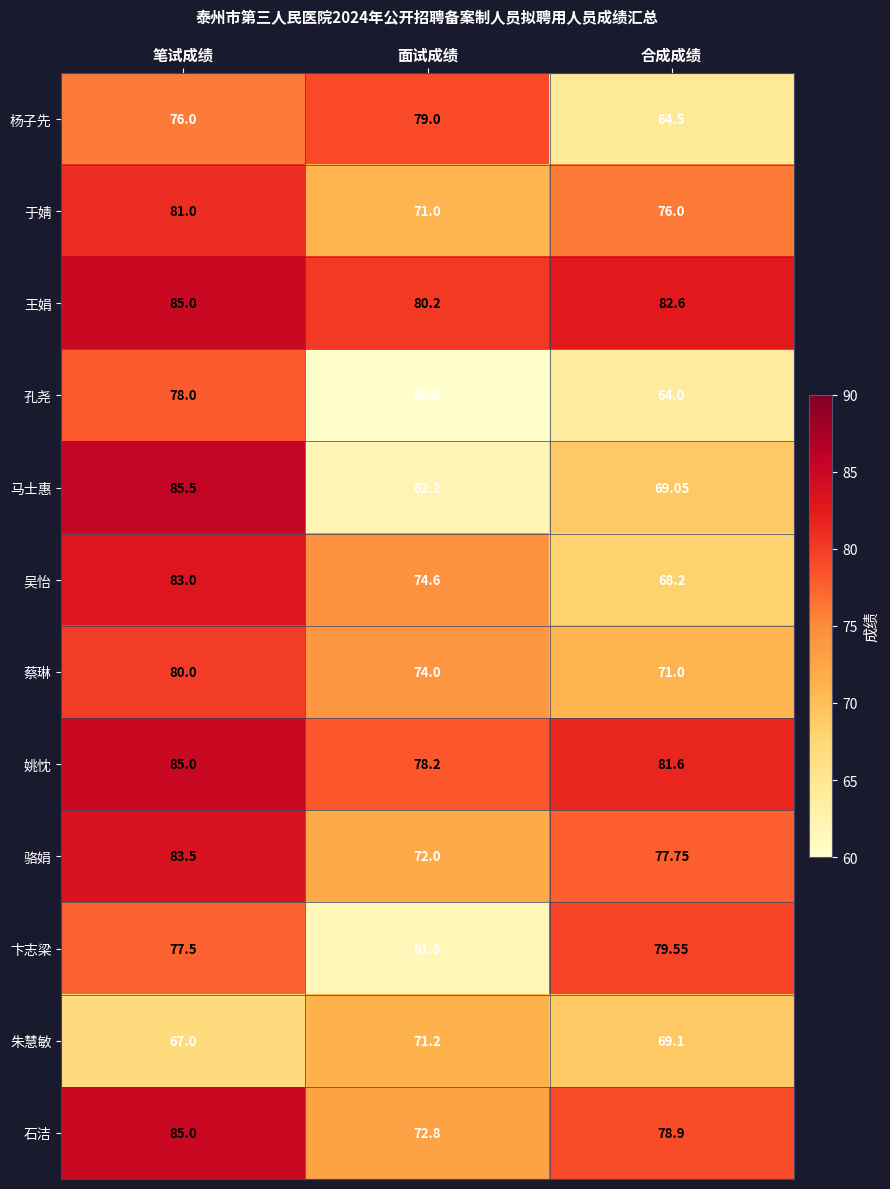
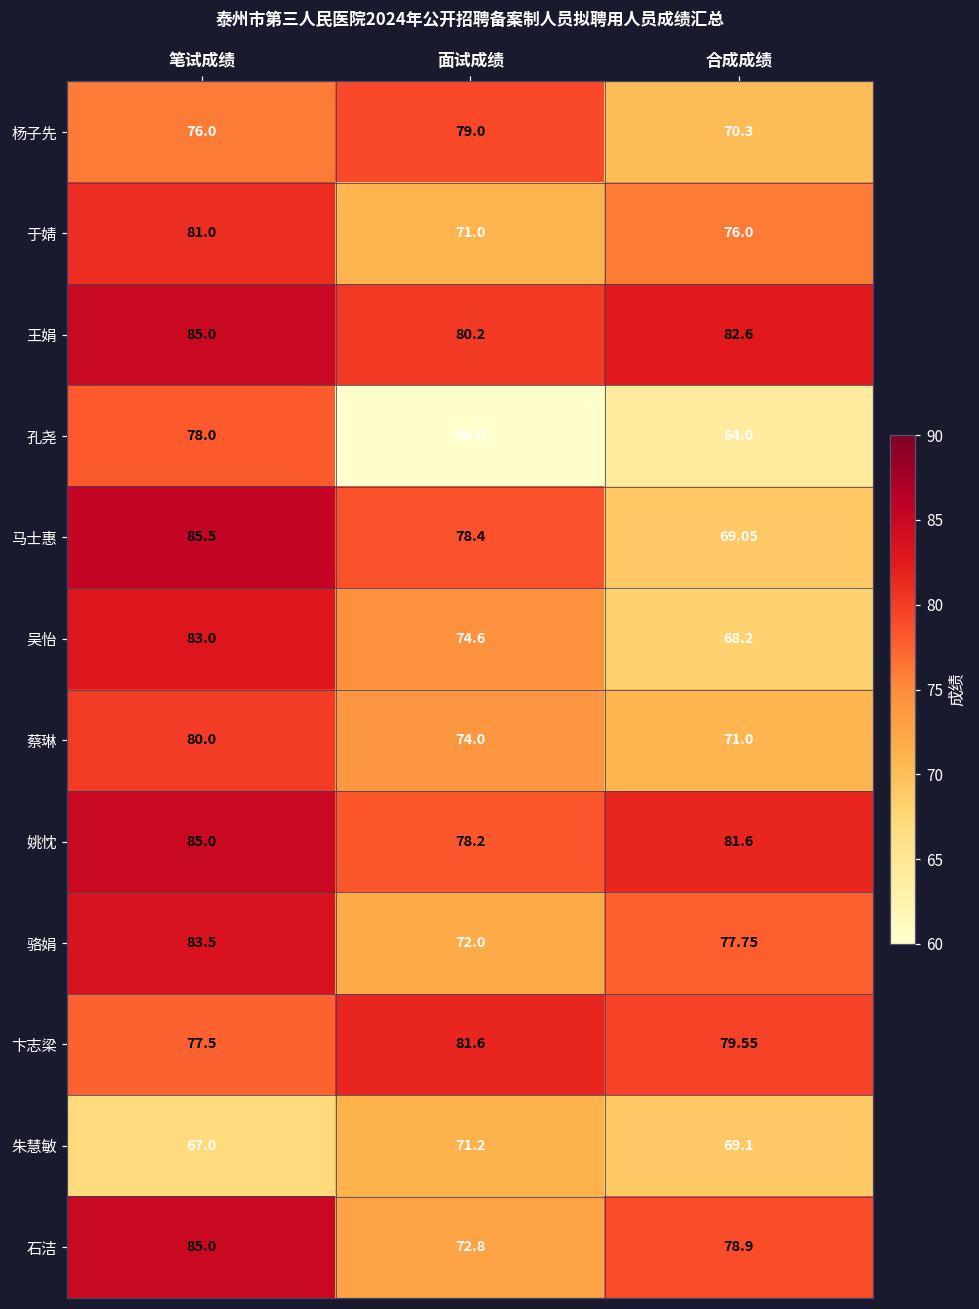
杨子先, 合成成绩: 64.5 -> 70.3
马士惠, 面试成绩: 62.2 -> 78.4
卞志梁, 面试成绩: 61.8 -> 81.6
